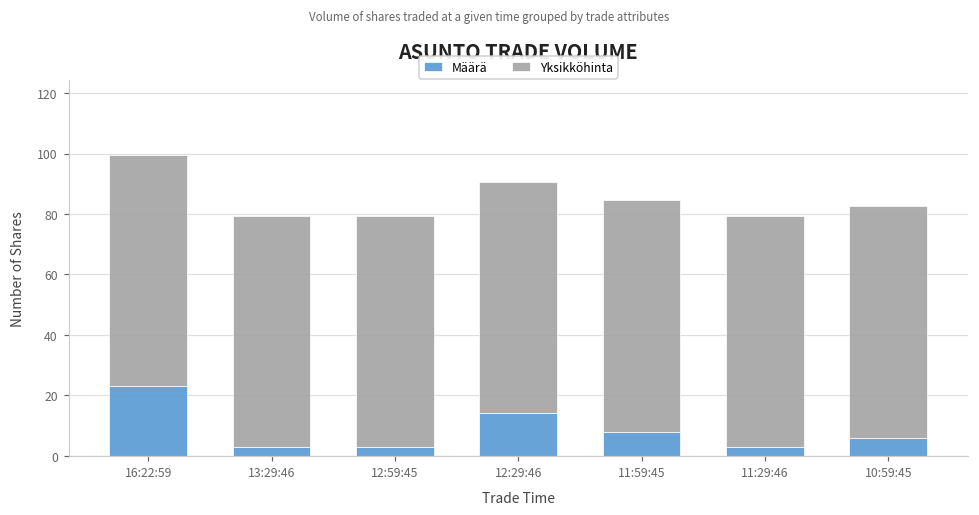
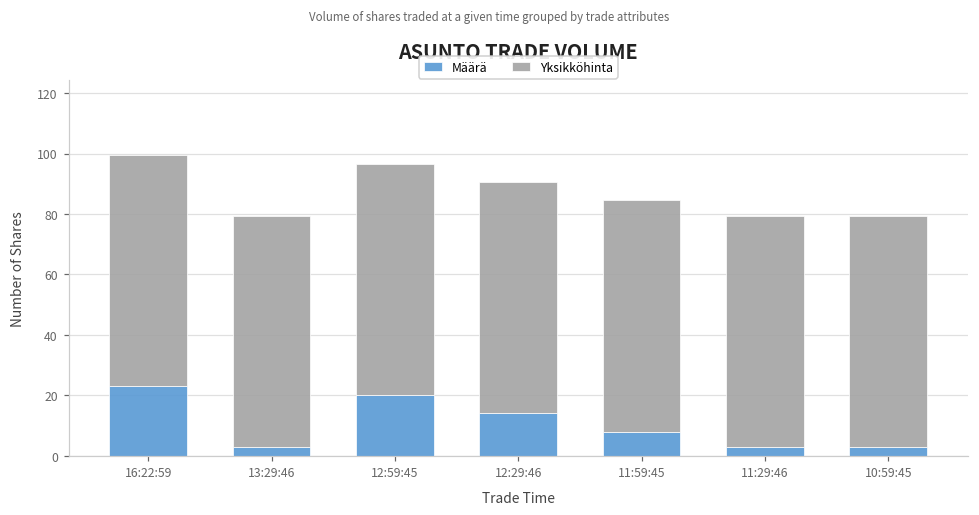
Määrä, 12:59:45: 3 -> 20
Määrä, 10:59:45: 6 -> 3
